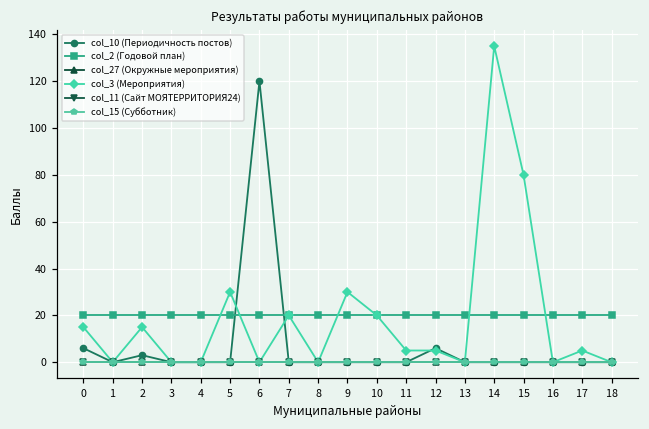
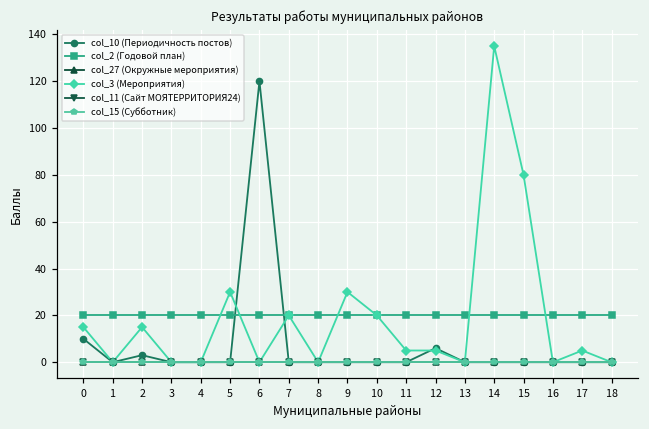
col_10 (Периодичность постов), 0: 6 -> 10
